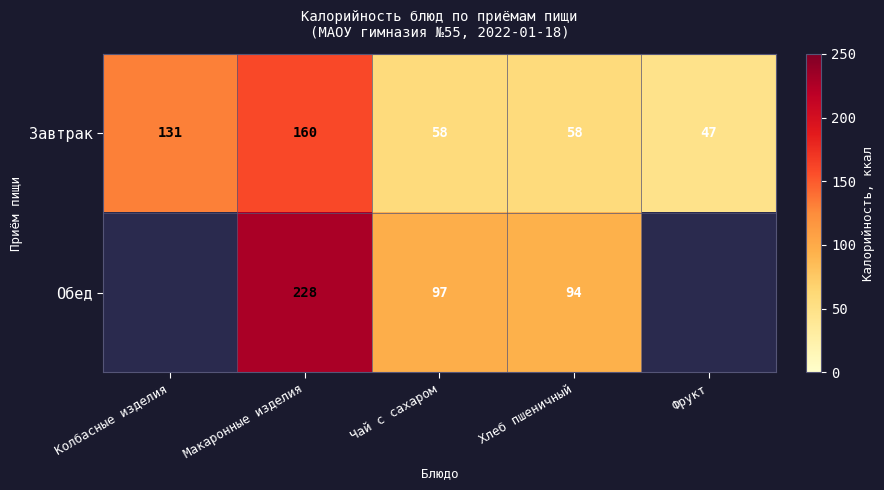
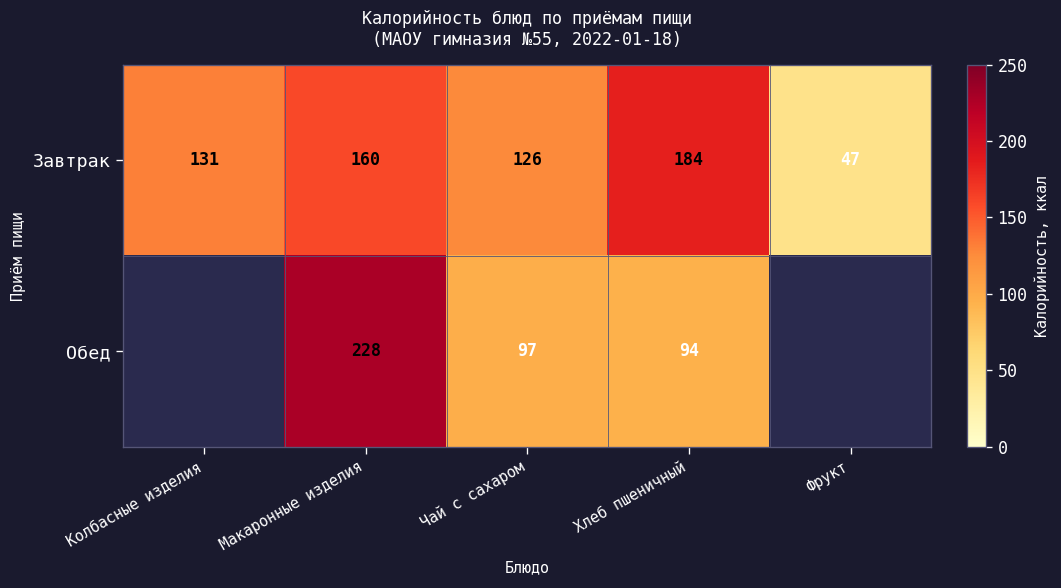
Завтрак, Чай с сахаром: 58 -> 126
Завтрак, Хлеб пшеничный: 58 -> 184
